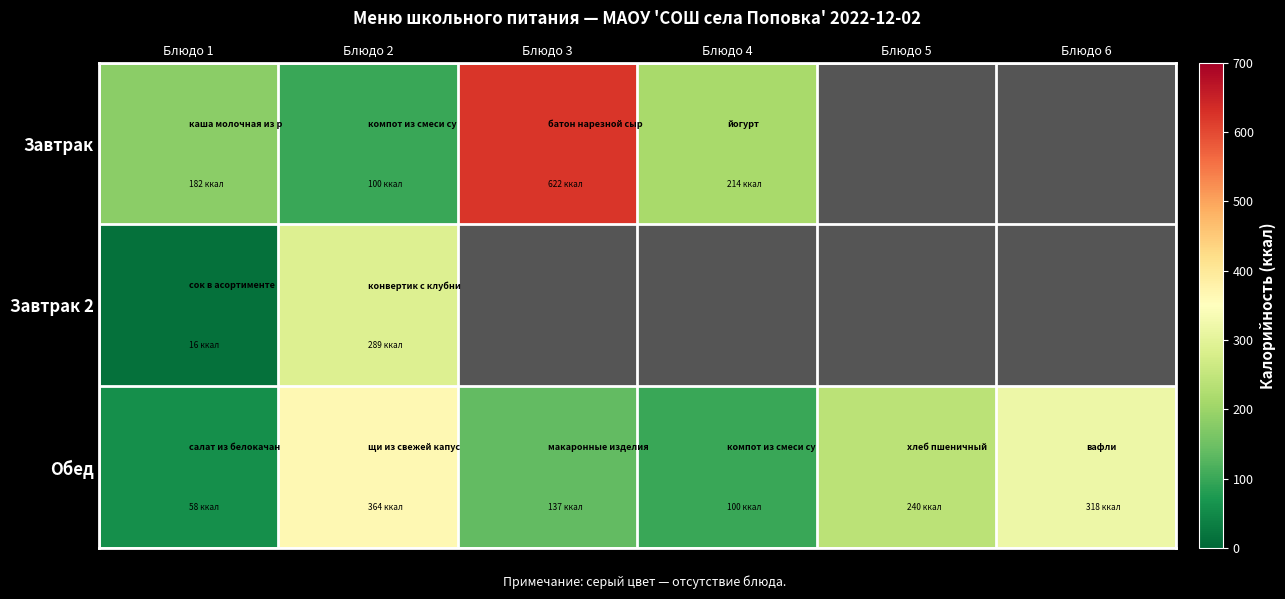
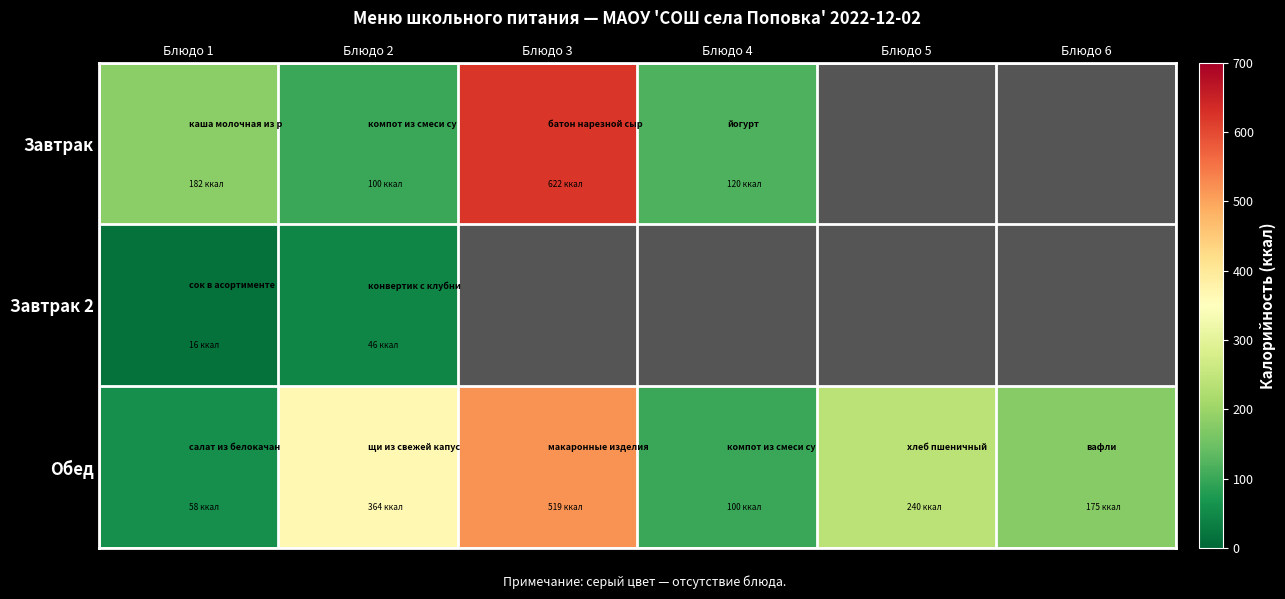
Завтрак, Блюдо 4: 214 -> 120
Завтрак 2, Блюдо 2: 289 -> 46
Обед, Блюдо 3: 137 -> 519
Обед, Блюдо 6: 318 -> 175
